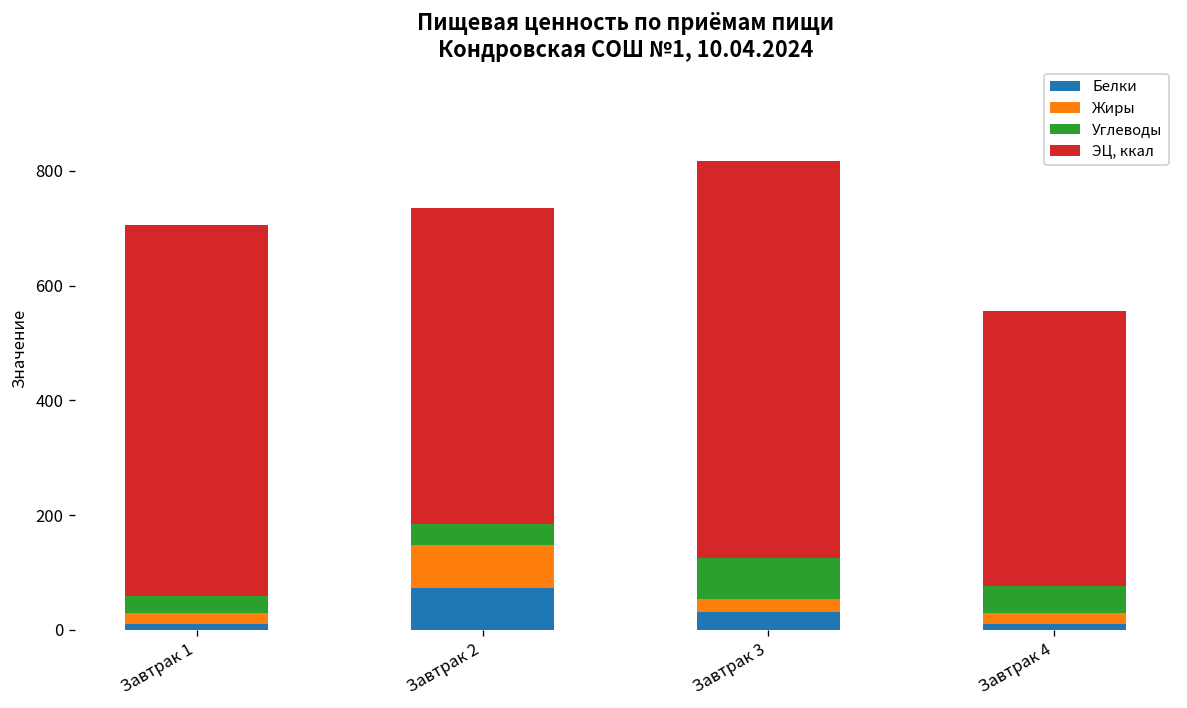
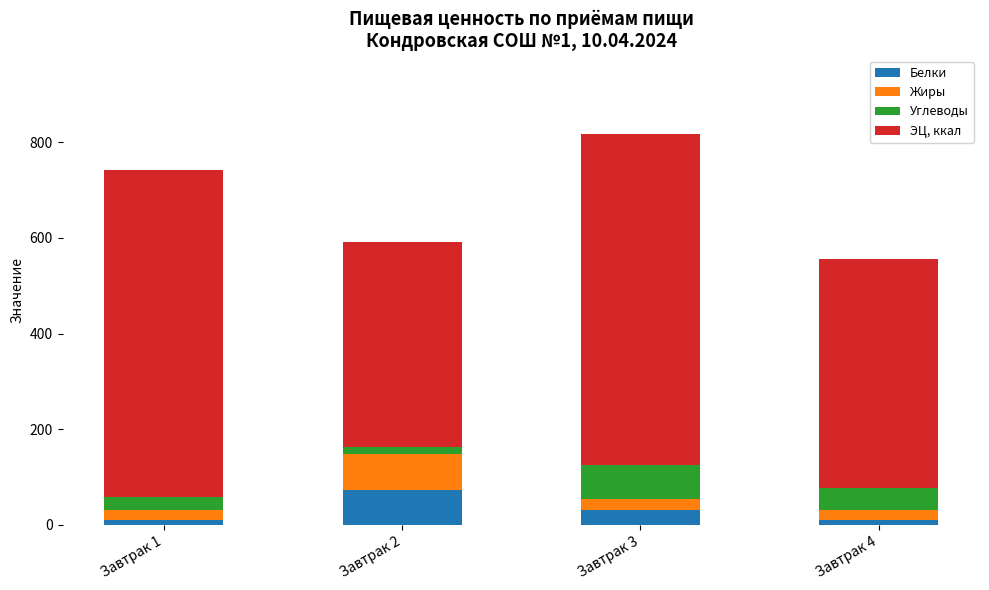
ЭЦ, ккал, Завтрак 1: 650 -> 680
Углеводы, Завтрак 2: 40 -> 20
ЭЦ, ккал, Завтрак 2: 550 -> 430
